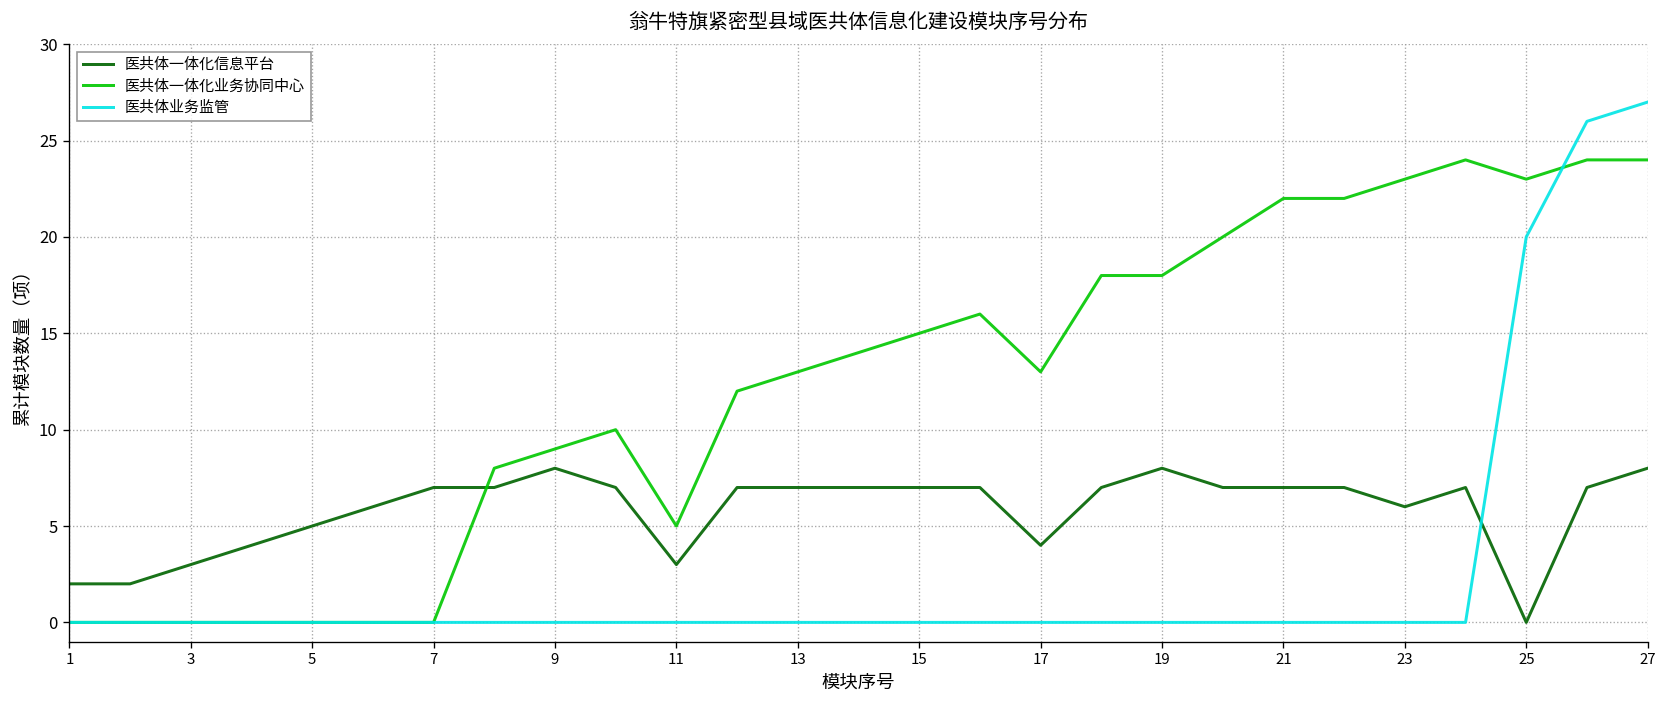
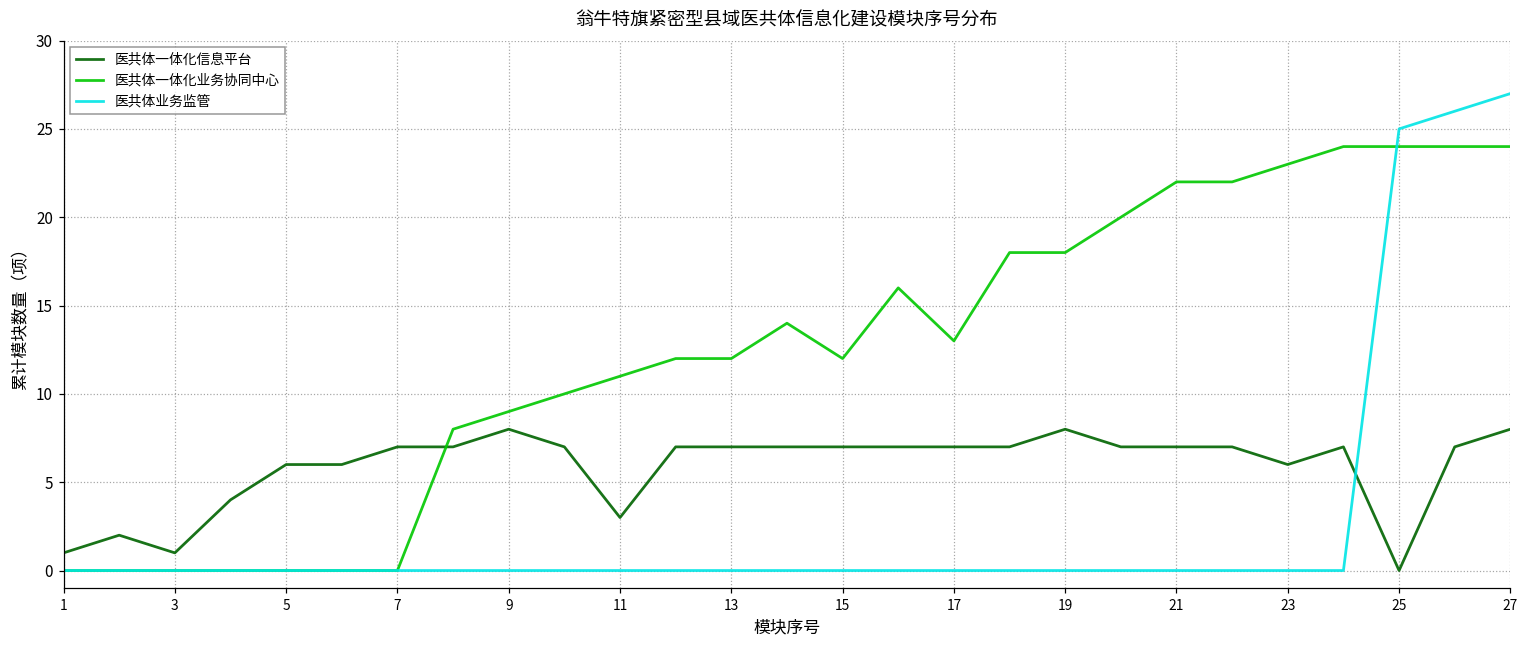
医共体一体化信息平台, 1: 2 -> 1
医共体一体化信息平台, 3: 3 -> 1
医共体一体化信息平台, 5: 5 -> 6
医共体一体化业务协同中心, 11: 5 -> 11
医共体一体化业务协同中心, 13: 13 -> 12
医共体一体化业务协同中心, 15: 15 -> 12
医共体一体化信息平台, 17: 4 -> 7
医共体一体化业务协同中心, 25: 23 -> 24
医共体业务监管, 25: 20 -> 25
